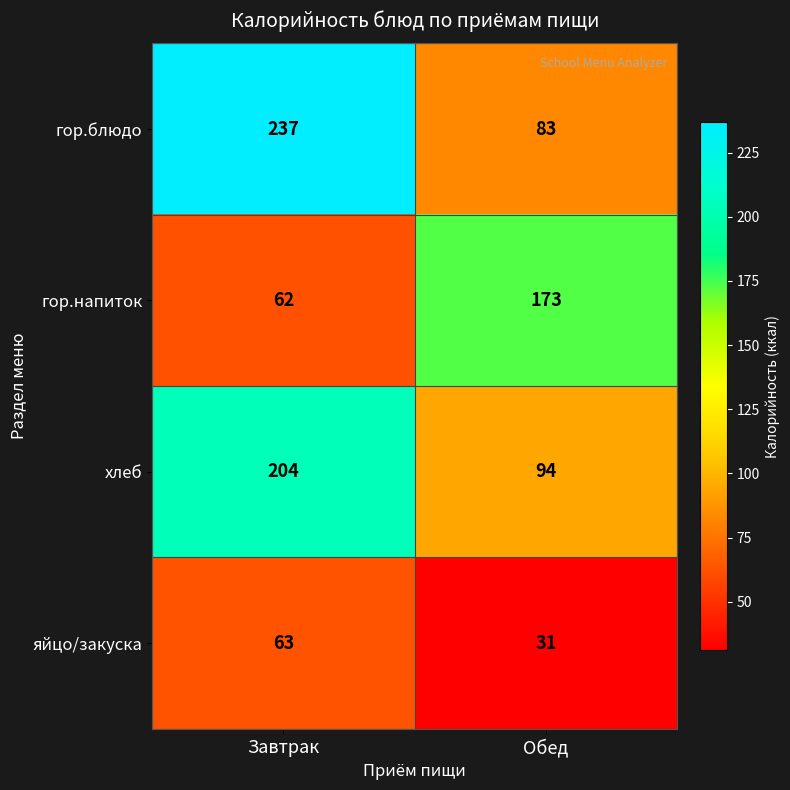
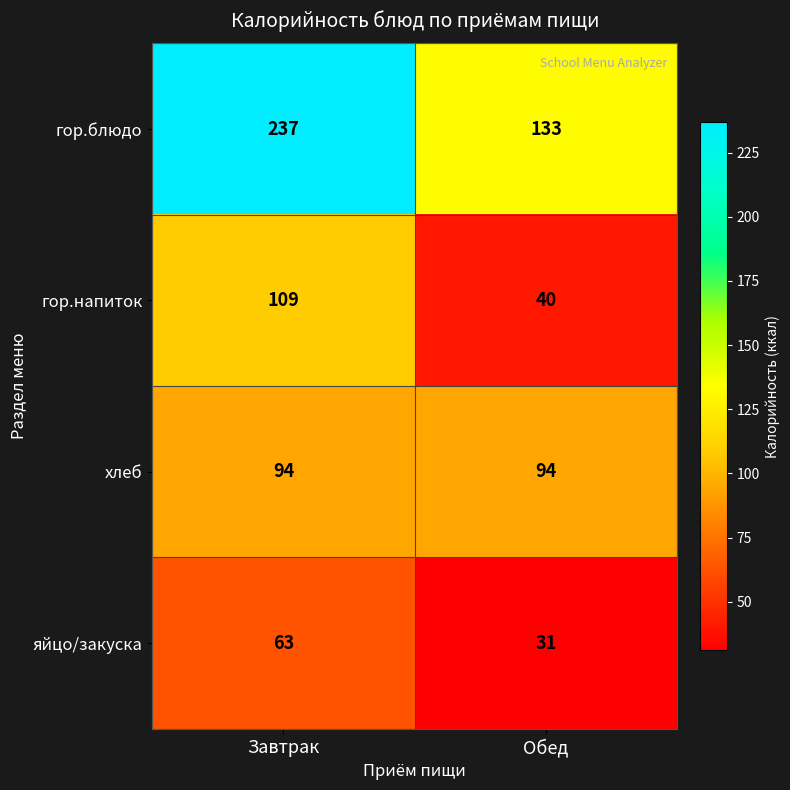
гор.блюдо, Обед: 83 -> 133
гор.напиток, Завтрак: 62 -> 109
гор.напиток, Обед: 173 -> 40
хлеб, Завтрак: 204 -> 94
